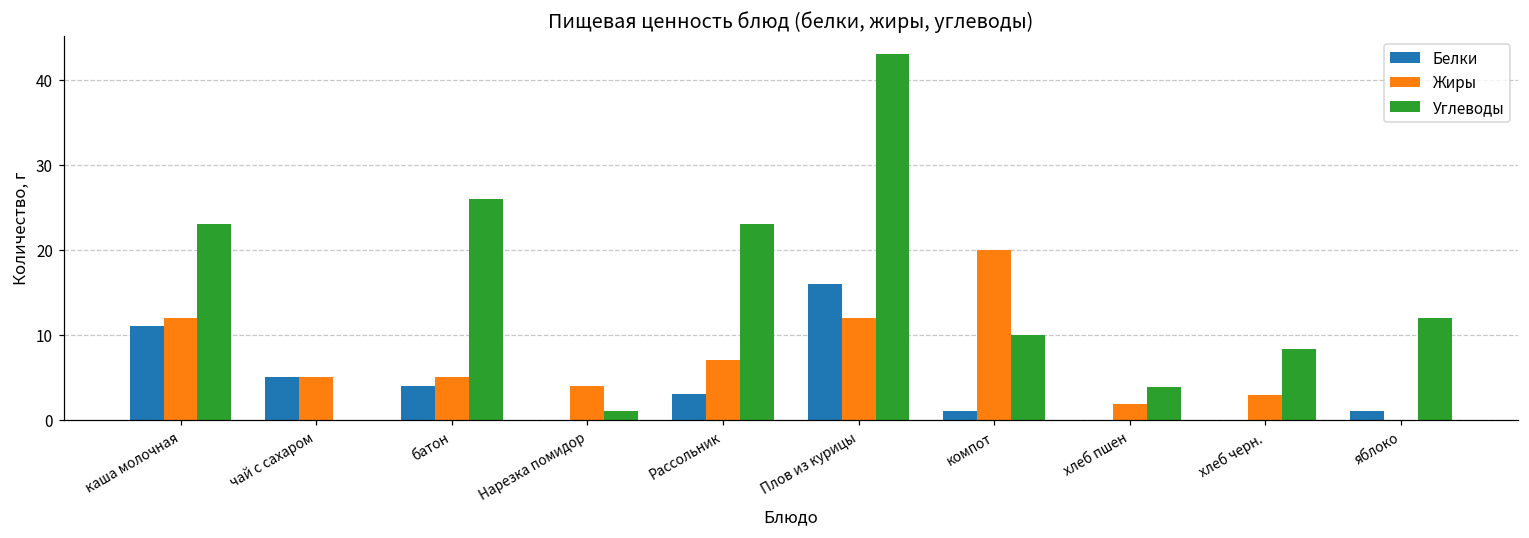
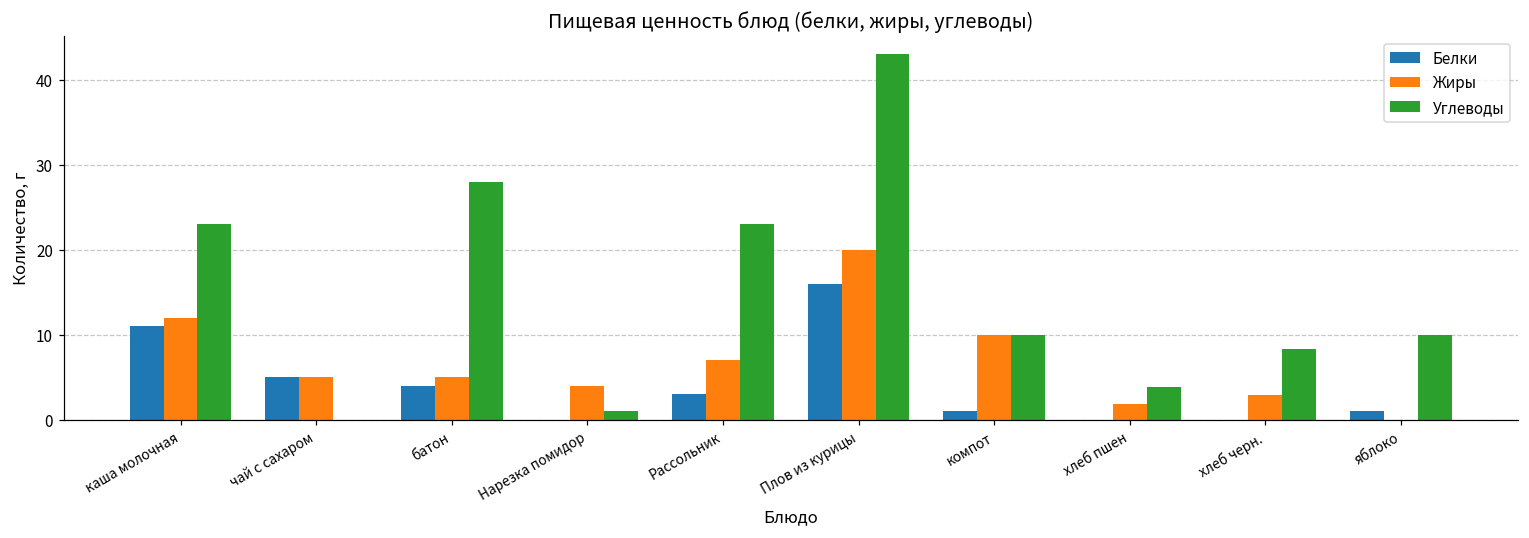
Углеводы, батон: 26 -> 28
Жиры, Плов из курицы: 12 -> 20
Жиры, компот: 20 -> 10
Углеводы, яблоко: 12 -> 10
